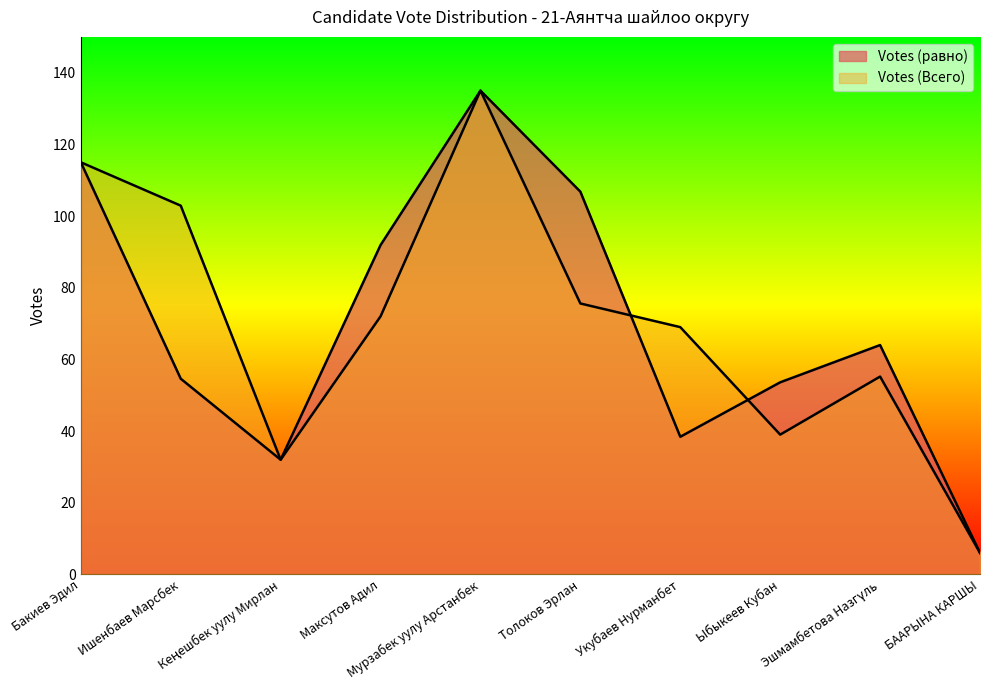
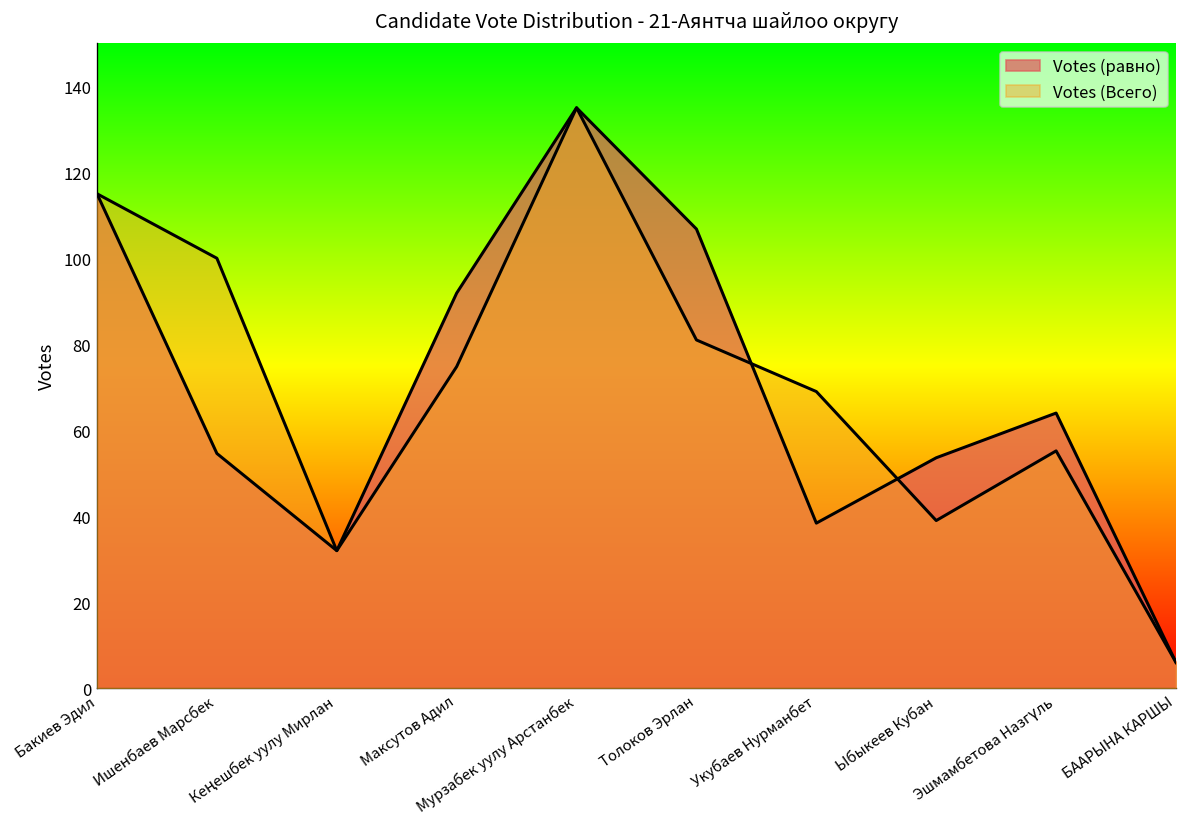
Votes (Всего), Ишенбаев Марсбек: 103 -> 100
Votes (Всего), Максутов Адил: 72 -> 75
Votes (Всего), Толоков Эрлан: 76 -> 81
